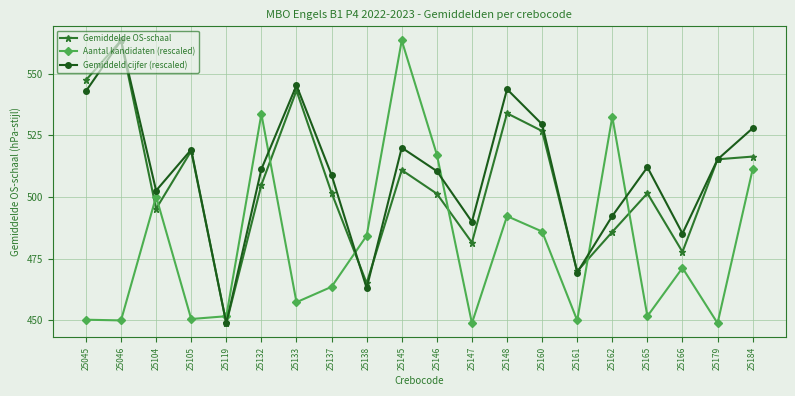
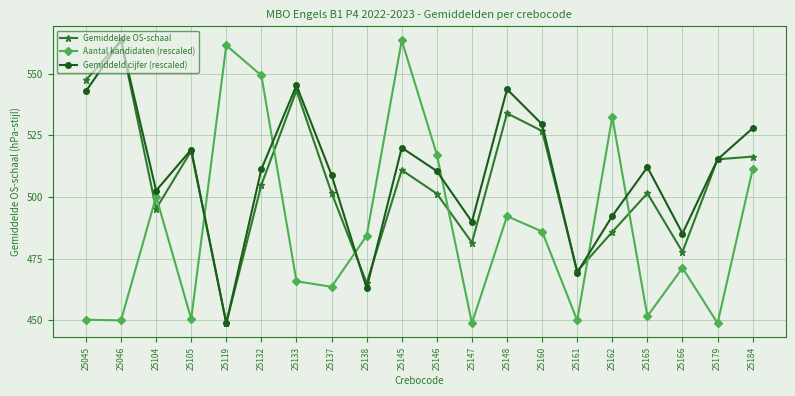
Aantal kandidaten (rescaled), 25119: 452 -> 562
Aantal kandidaten (rescaled), 25132: 534 -> 549
Aantal kandidaten (rescaled), 25133: 457 -> 466
